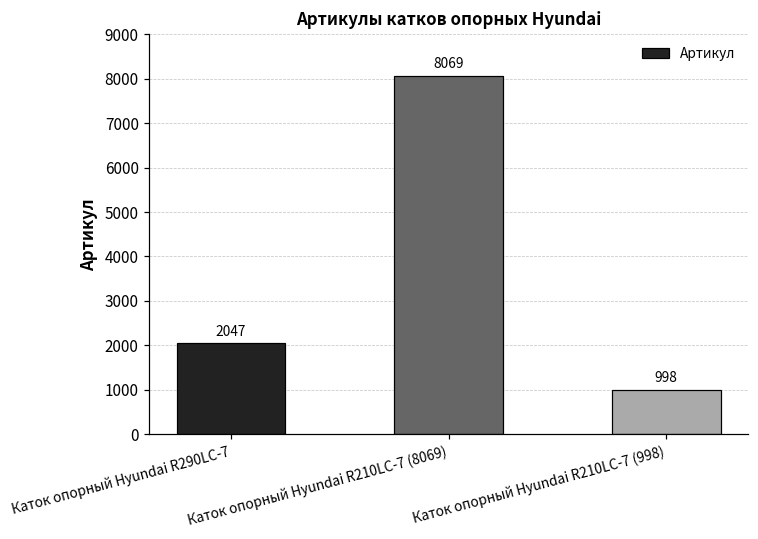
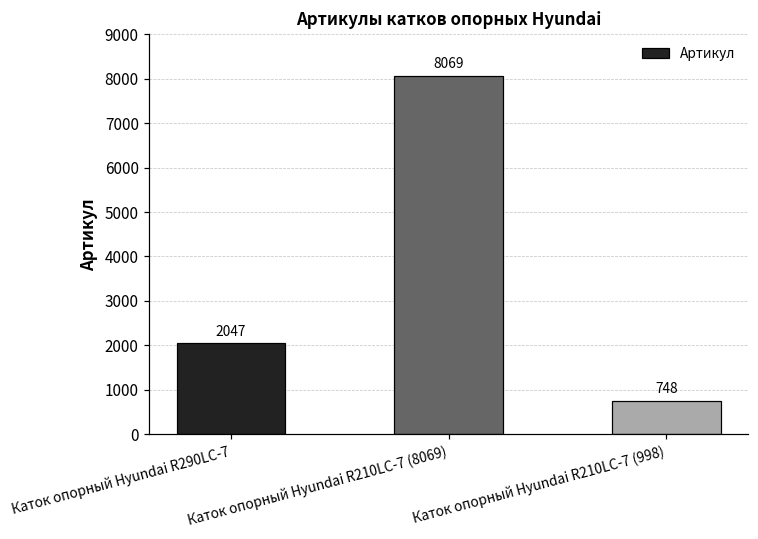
Каток опорный Hyundai R210LC-7 (998): 998 -> 748
